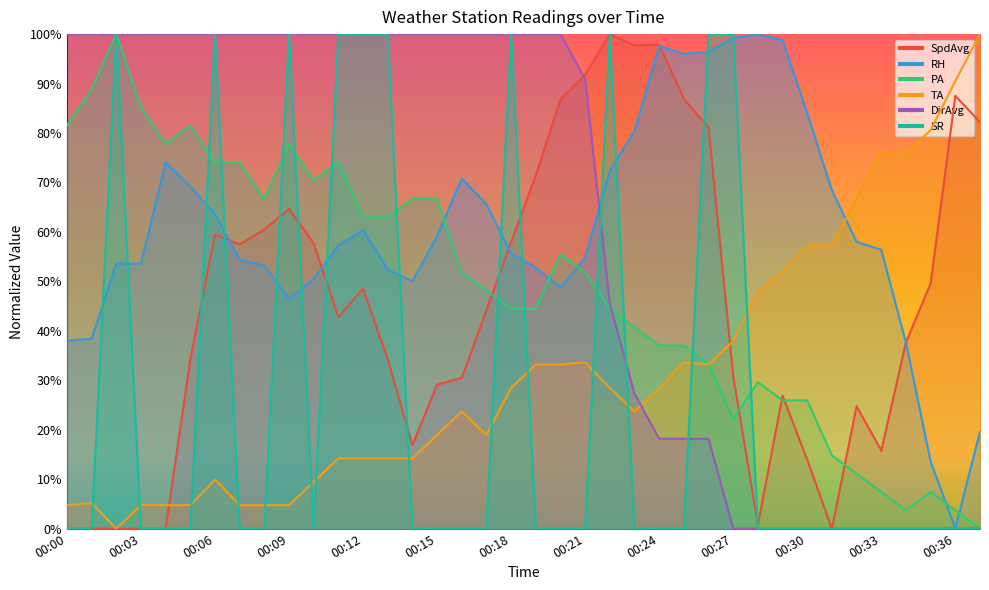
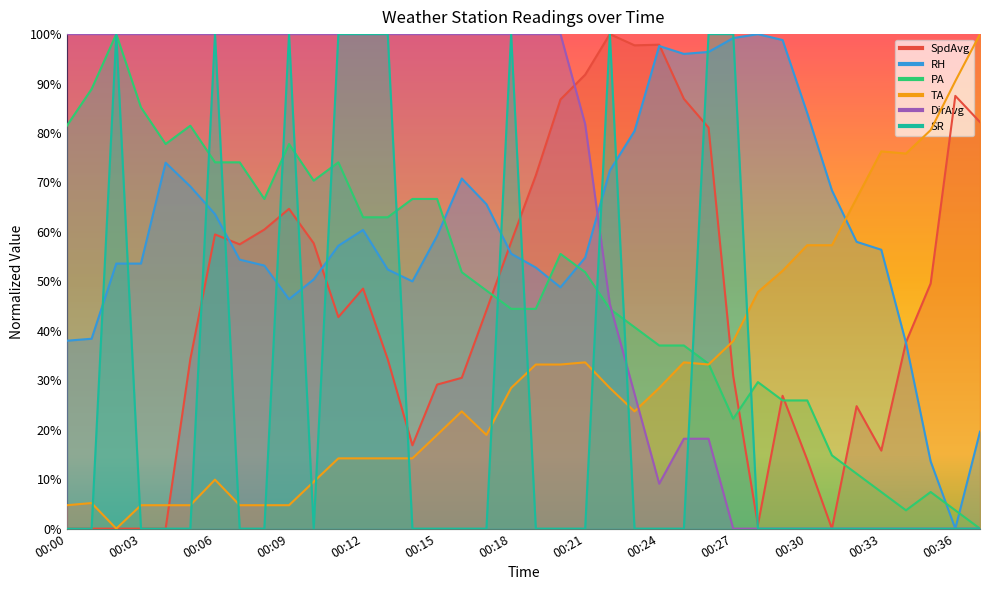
DirAvg, 00:21: 91% -> 82%
DirAvg, 00:24: 18% -> 9%
